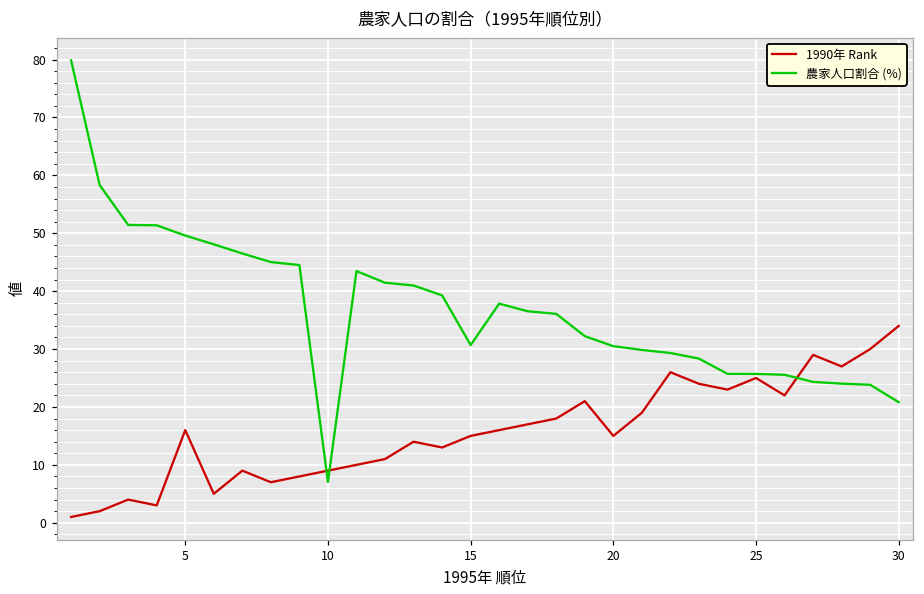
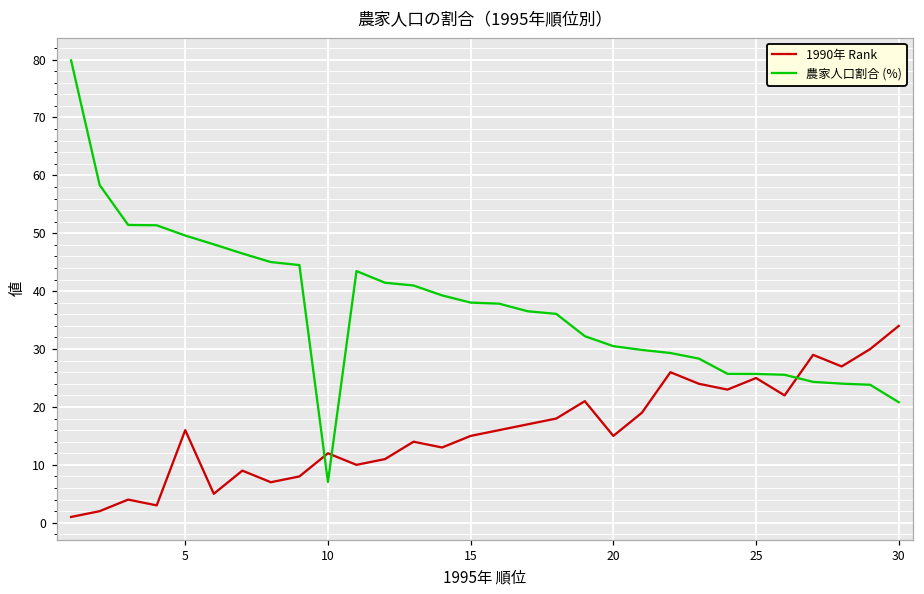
1990年 Rank, 10: 9 -> 12
農家人口割合 (%), 15: 31 -> 38
